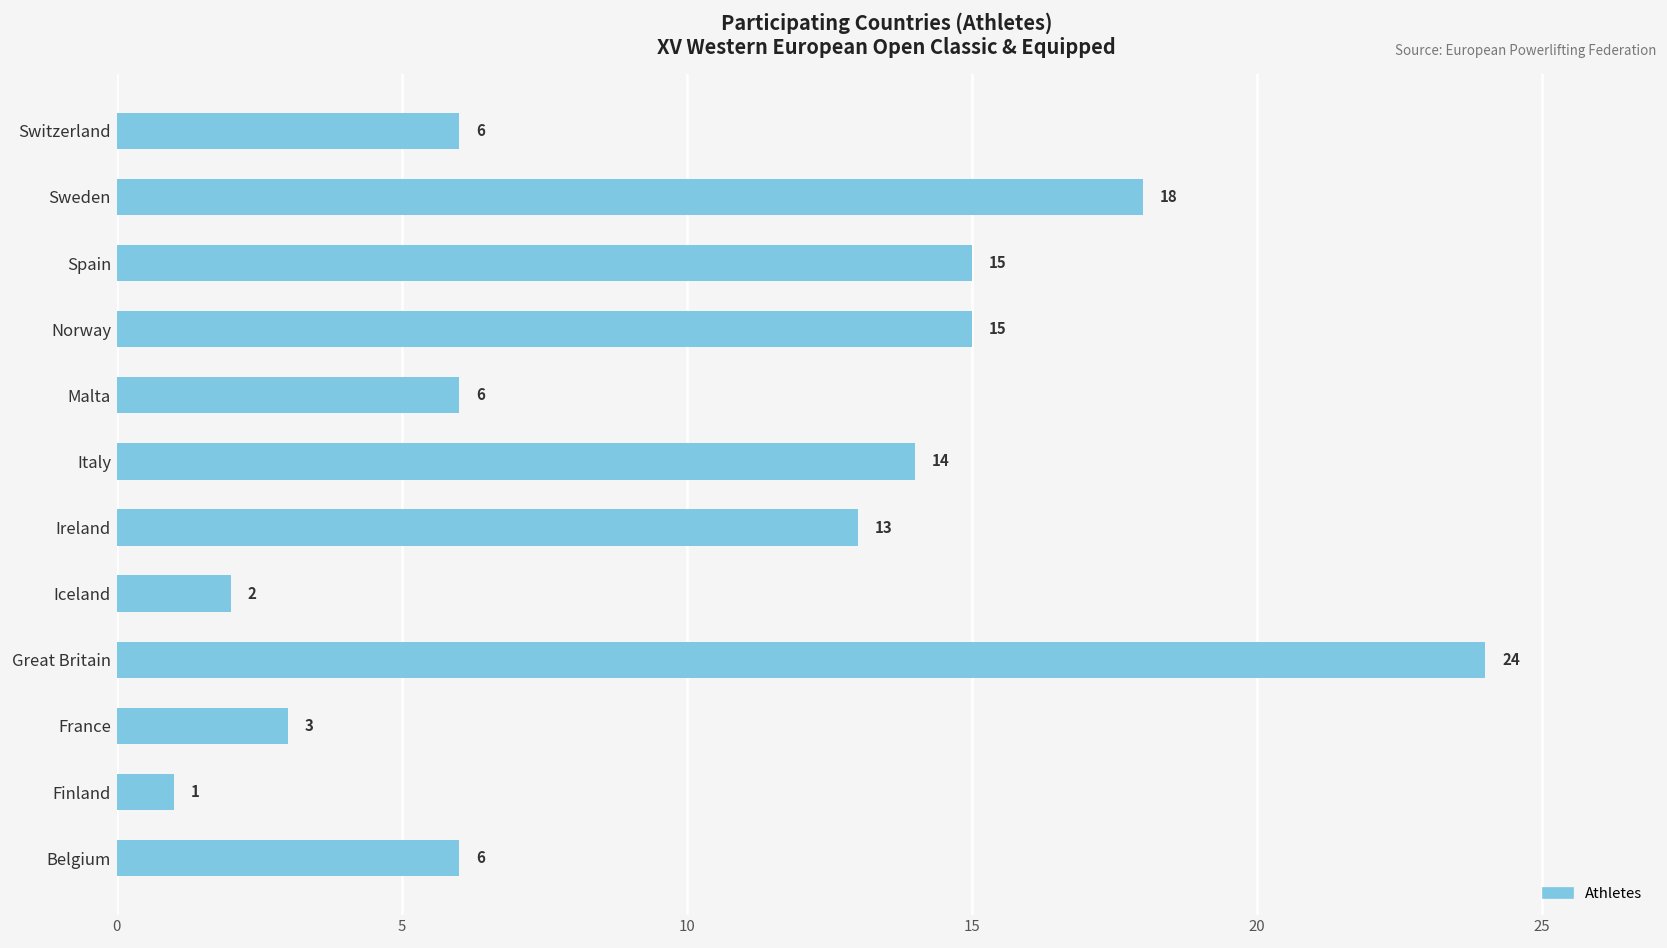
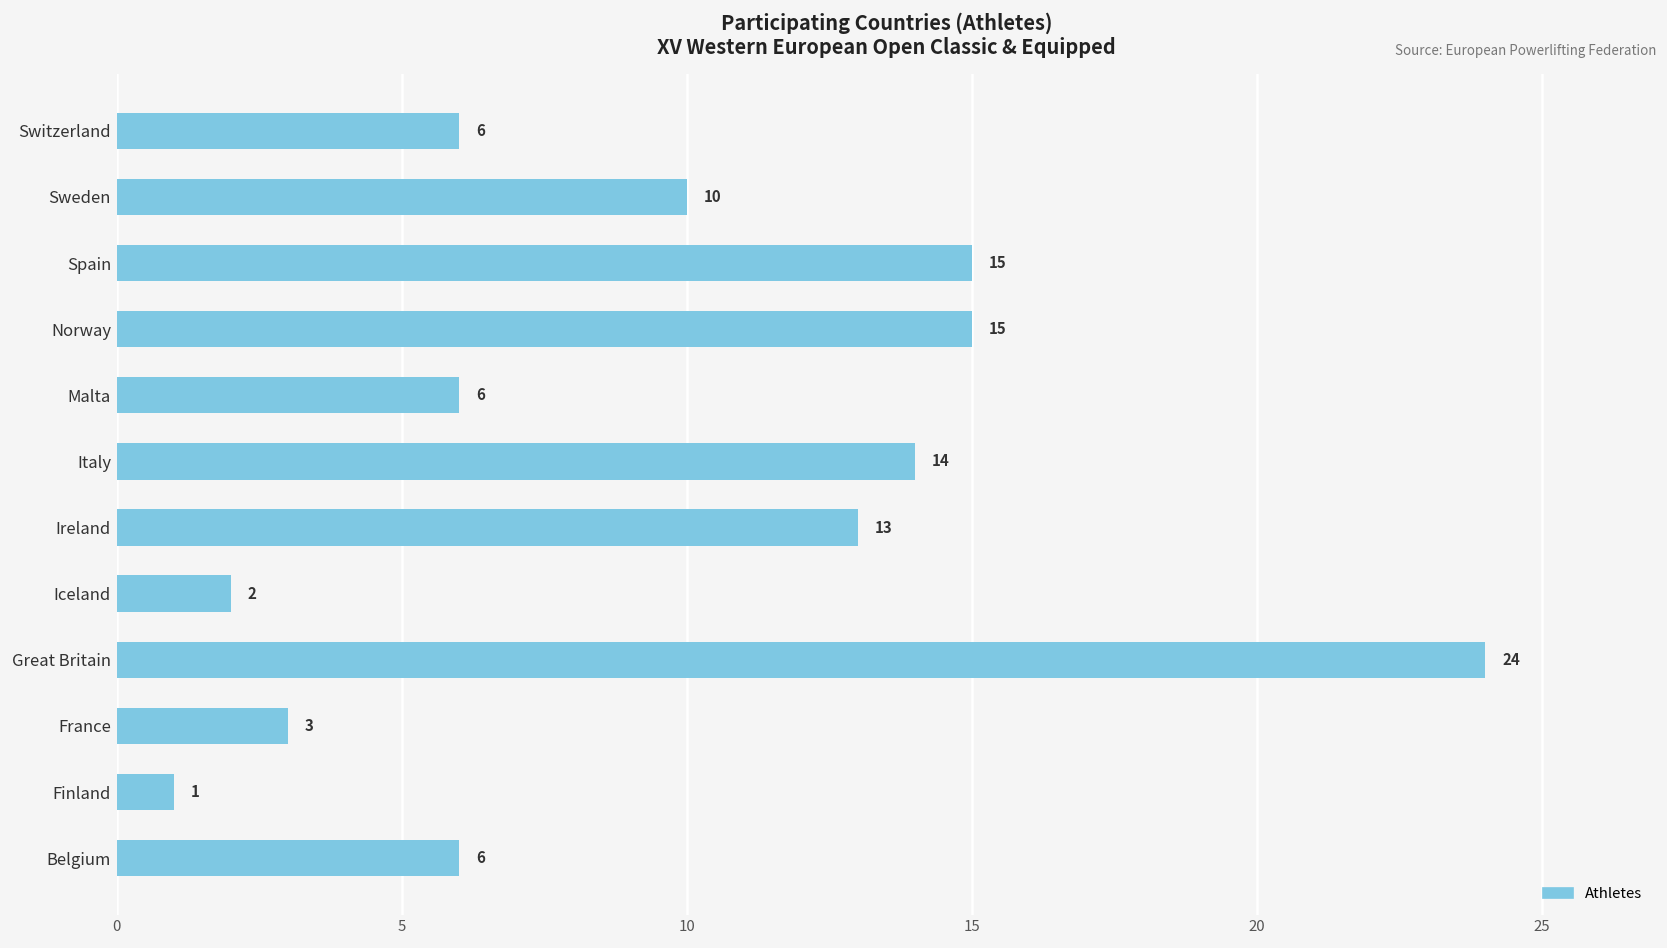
Sweden: 18 -> 10
